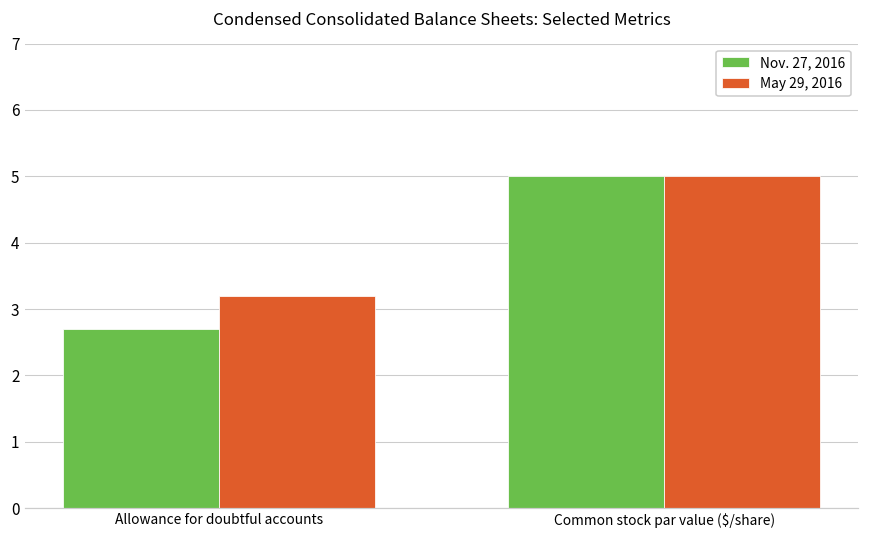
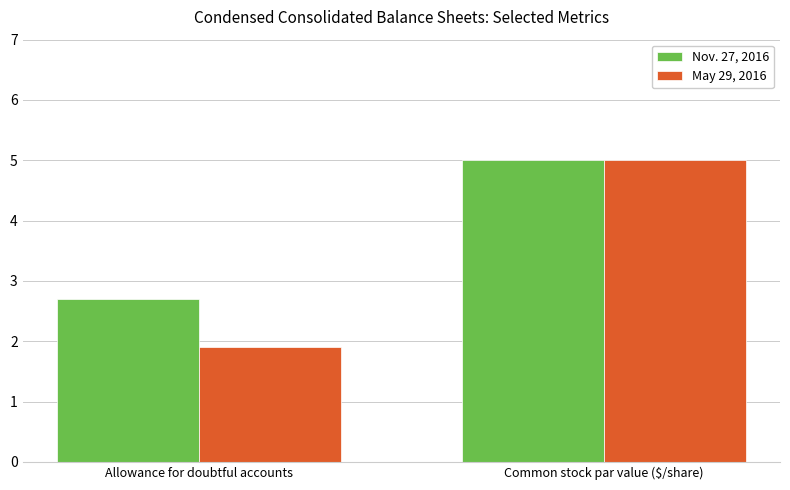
May 29, 2016, Allowance for doubtful accounts: 3.2 -> 1.9
